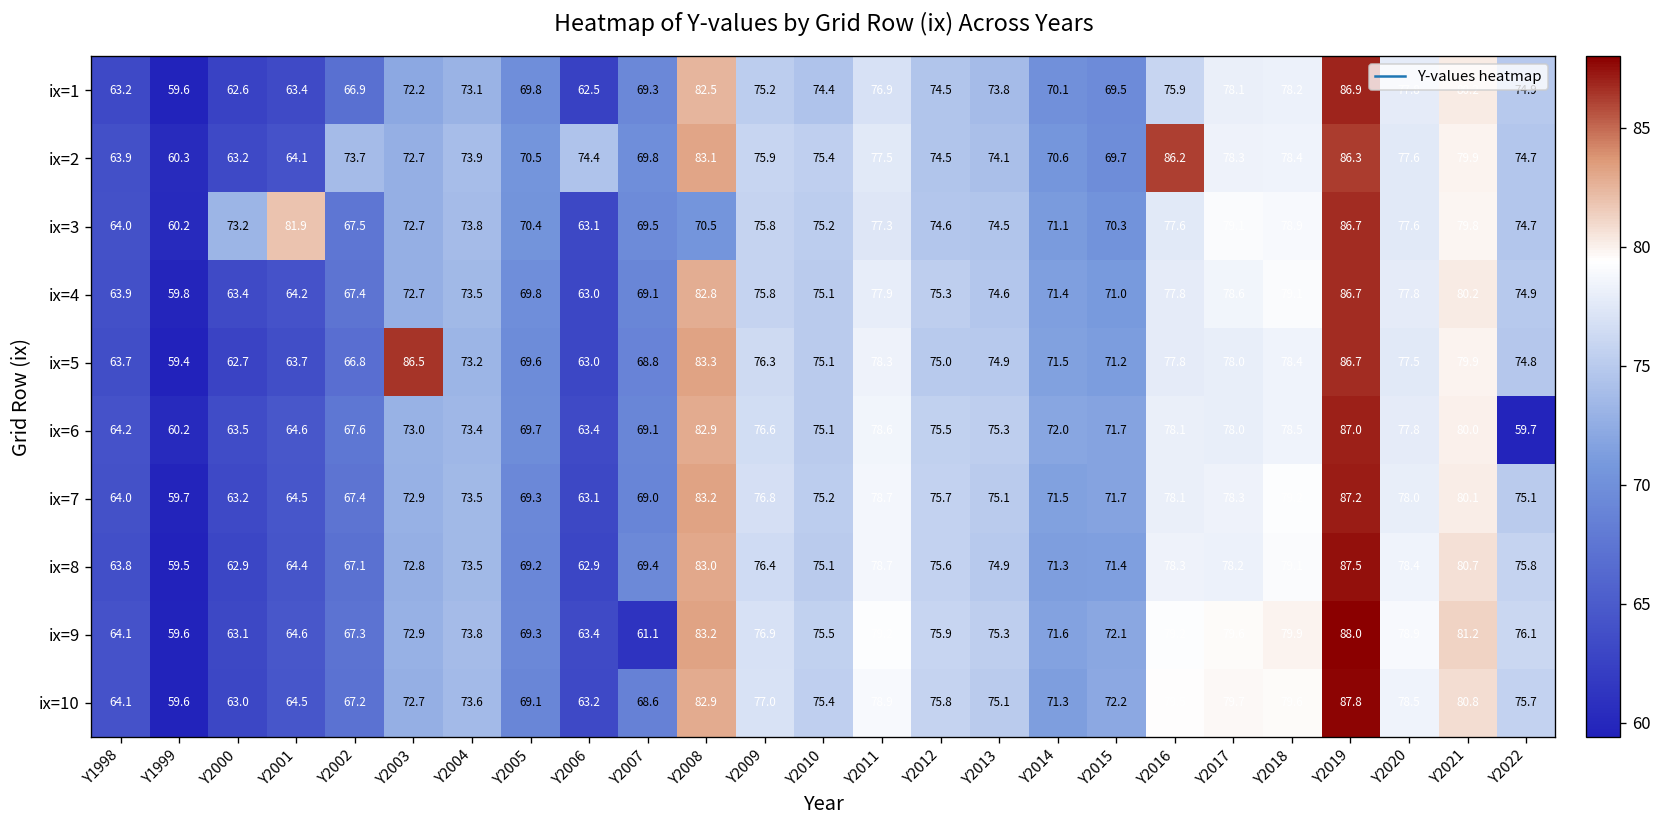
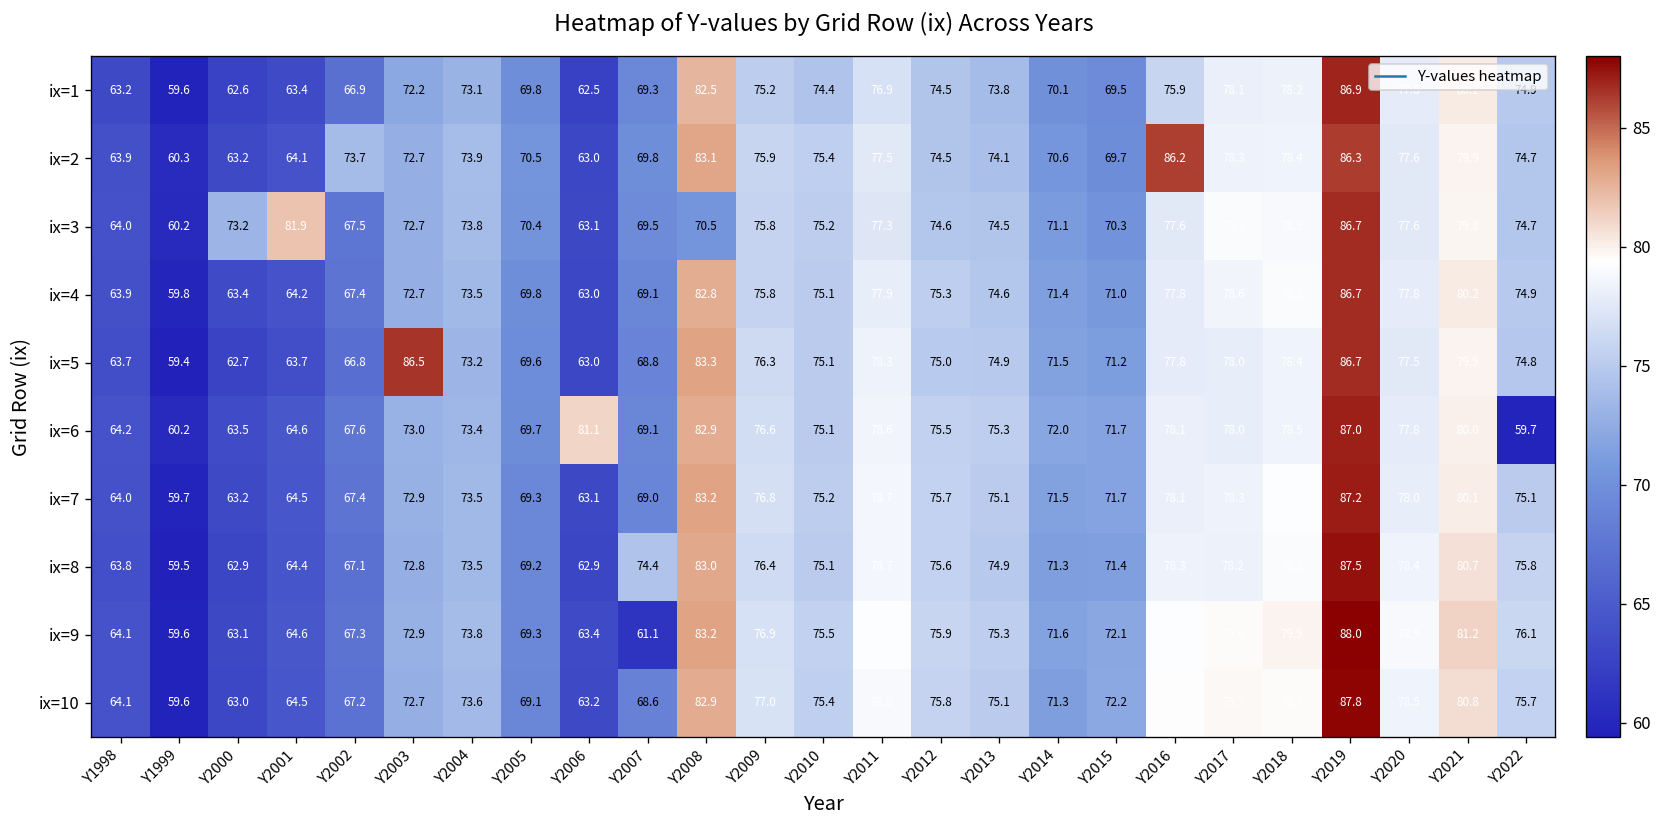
ix=2, Y2006: 74.4 -> 63.0
ix=6, Y2006: 63.4 -> 81.1
ix=8, Y2007: 69.4 -> 74.4
